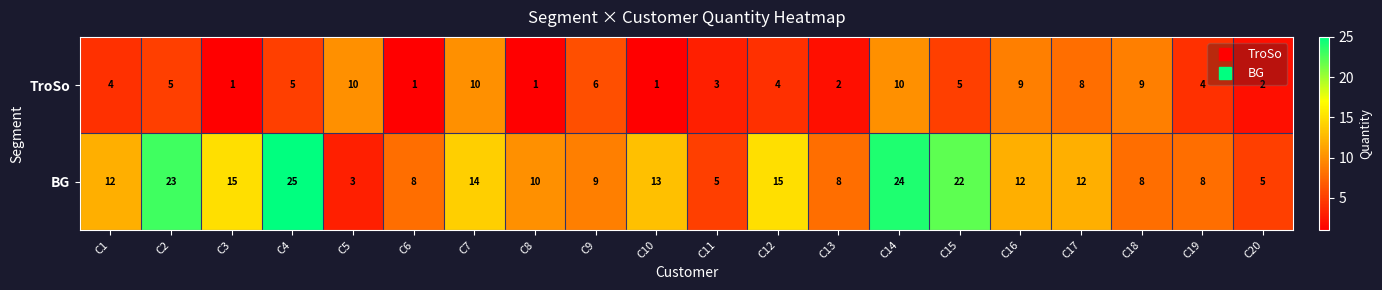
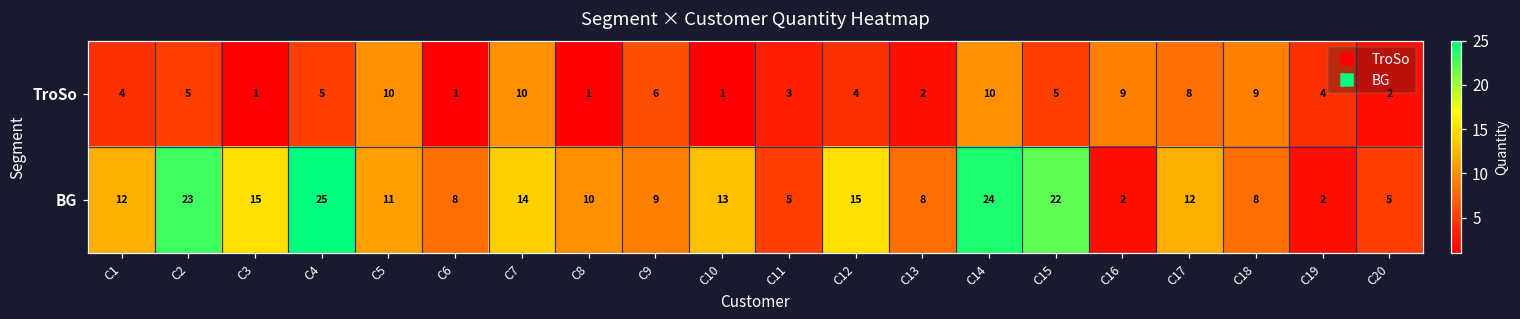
BG, C5: 3 -> 11
BG, C16: 12 -> 2
BG, C19: 8 -> 2
